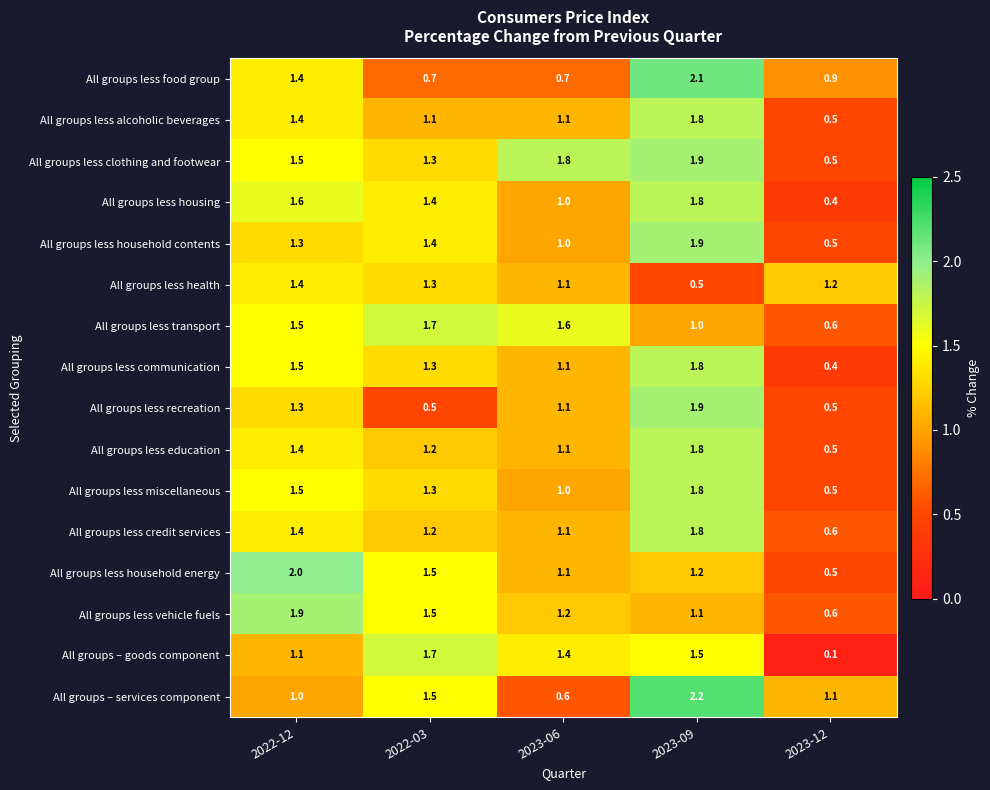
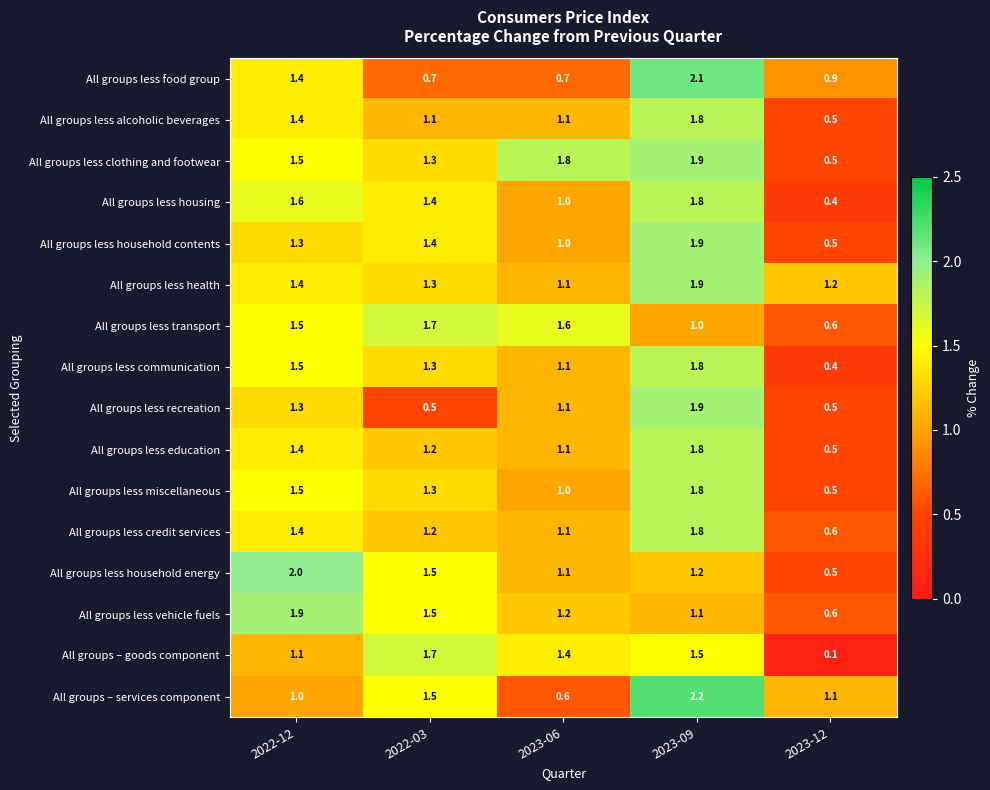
All groups less health, 2023-09: 0.5 -> 1.9
